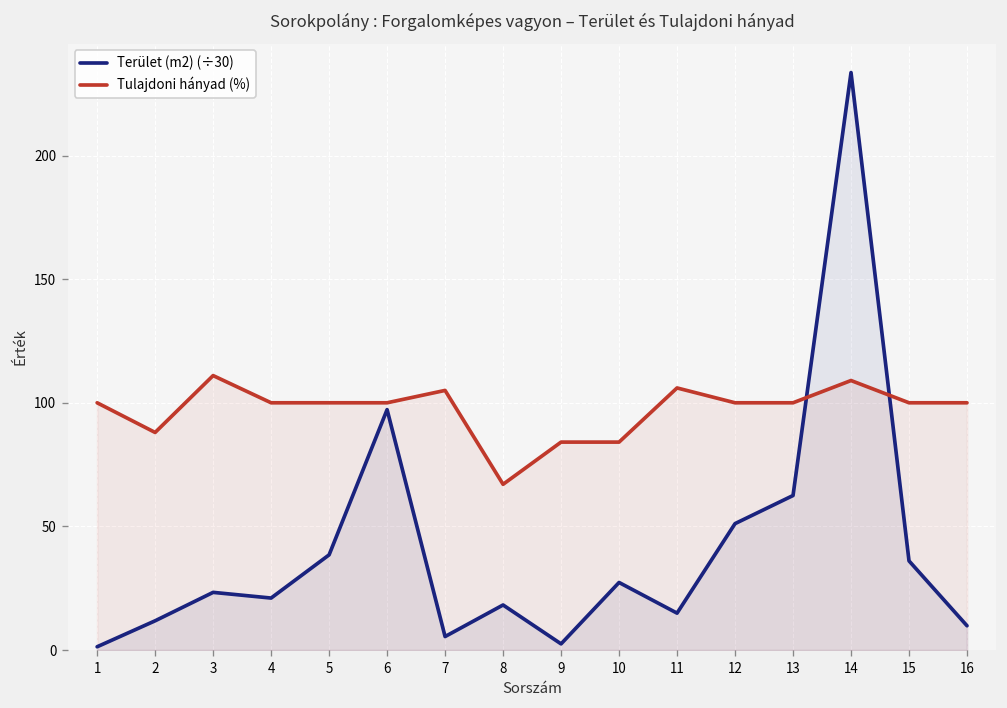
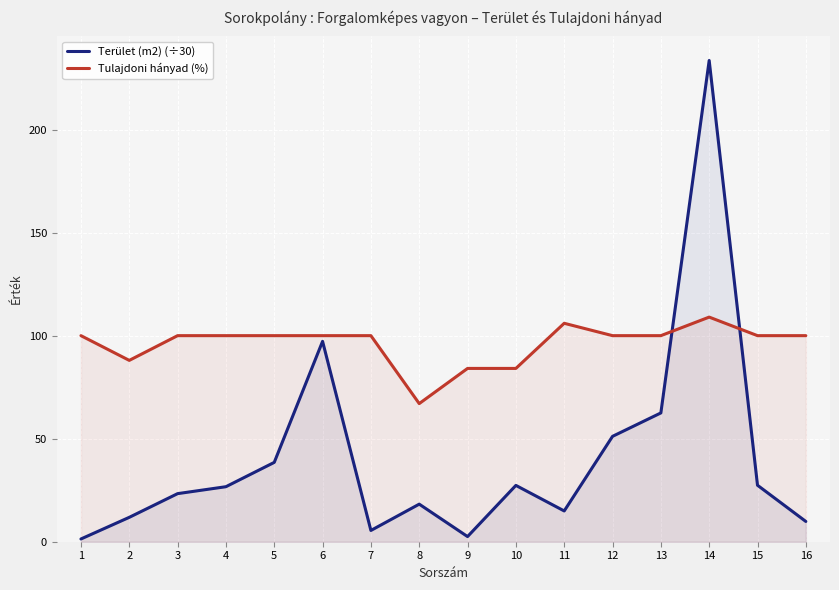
Tulajdoni hányad (%), 3: 111 -> 100
Terület (m2) (÷30), 4: 21 -> 27
Tulajdoni hányad (%), 7: 105 -> 100
Terület (m2) (÷30), 15: 36 -> 27
